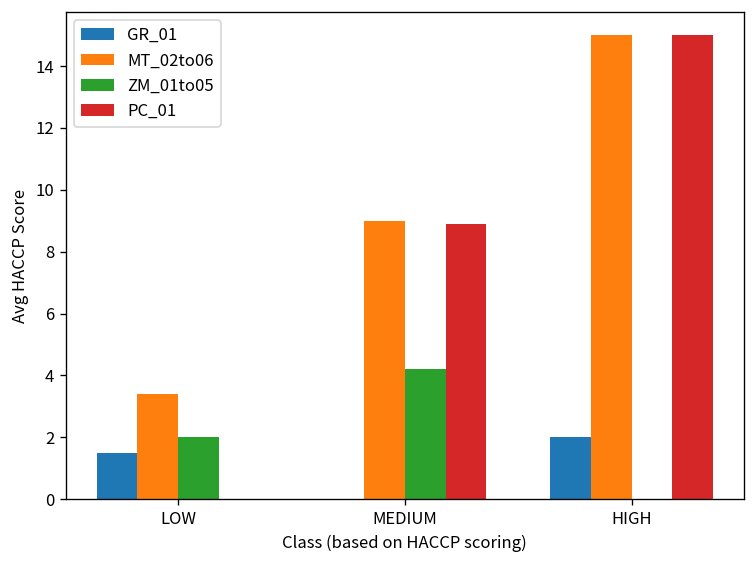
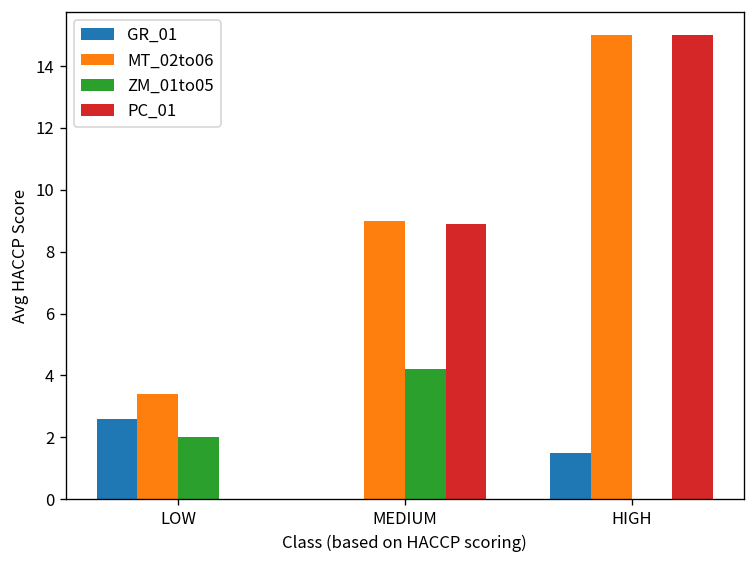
GR_01, LOW: 1.5 -> 2.6
GR_01, HIGH: 2.0 -> 1.5
